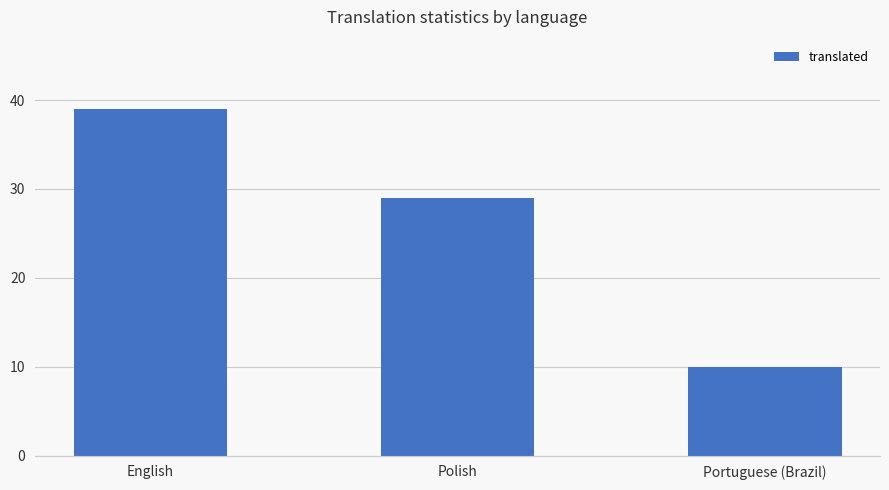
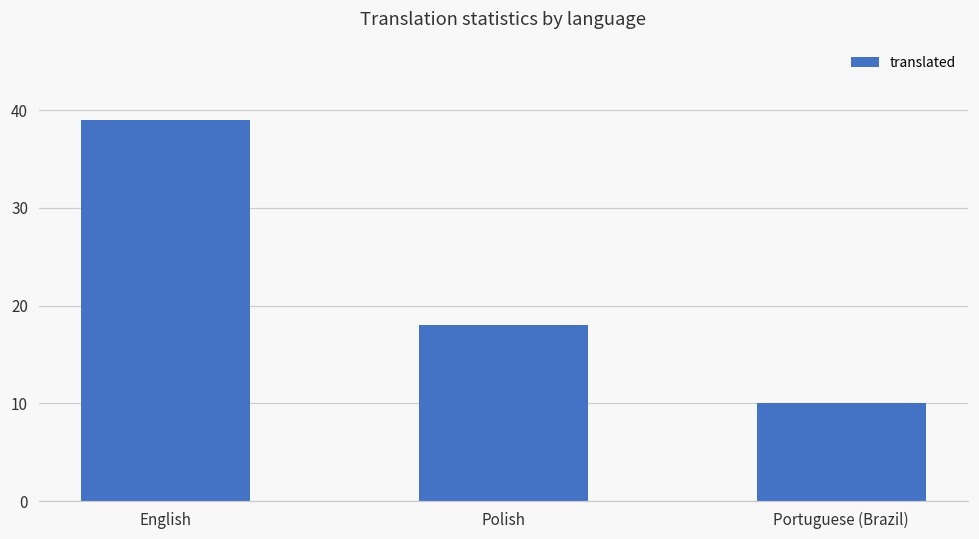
Polish: 29 -> 18
